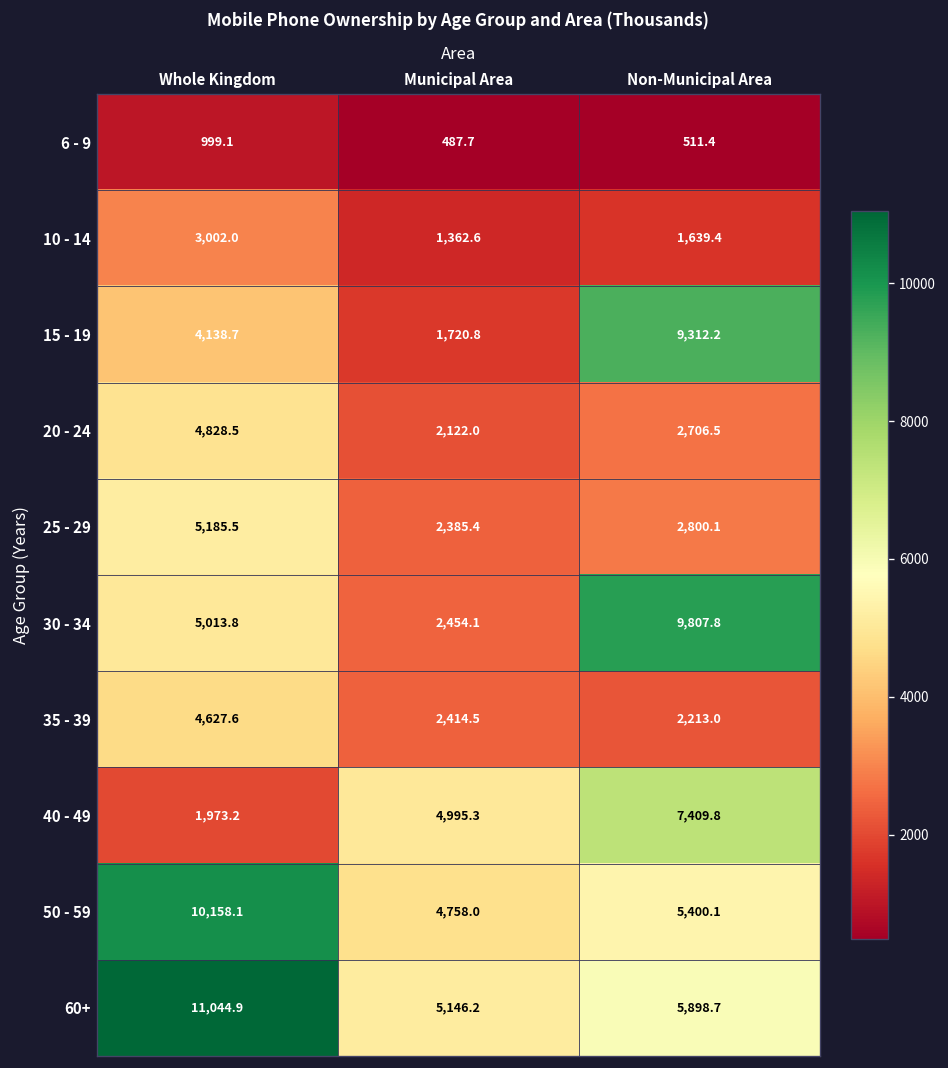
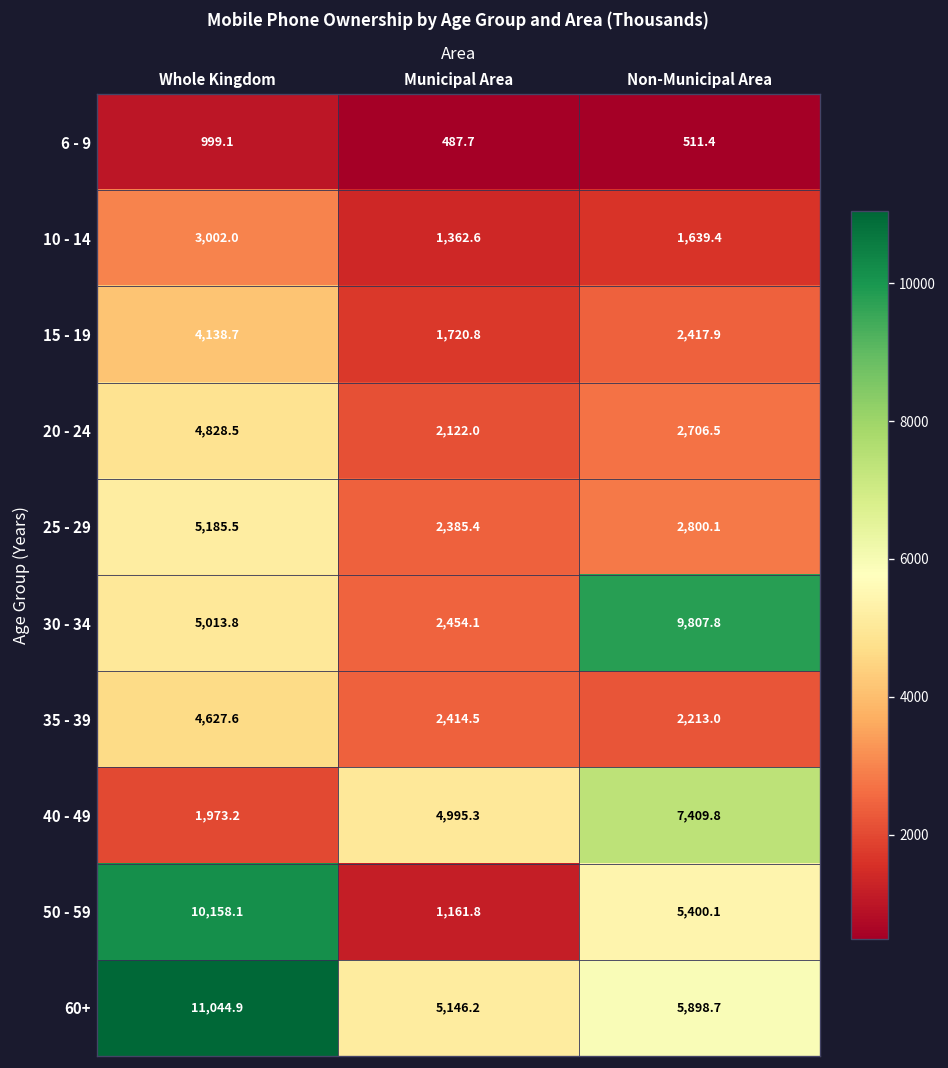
15 - 19, Non-Municipal Area: 9,312.2 -> 2,417.9
50 - 59, Municipal Area: 4,758.0 -> 1,161.8
